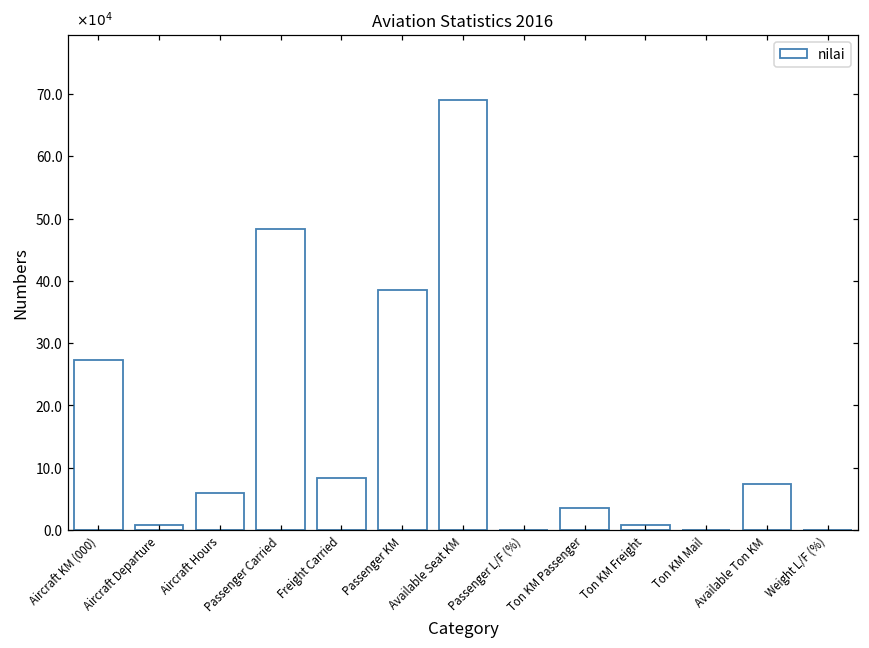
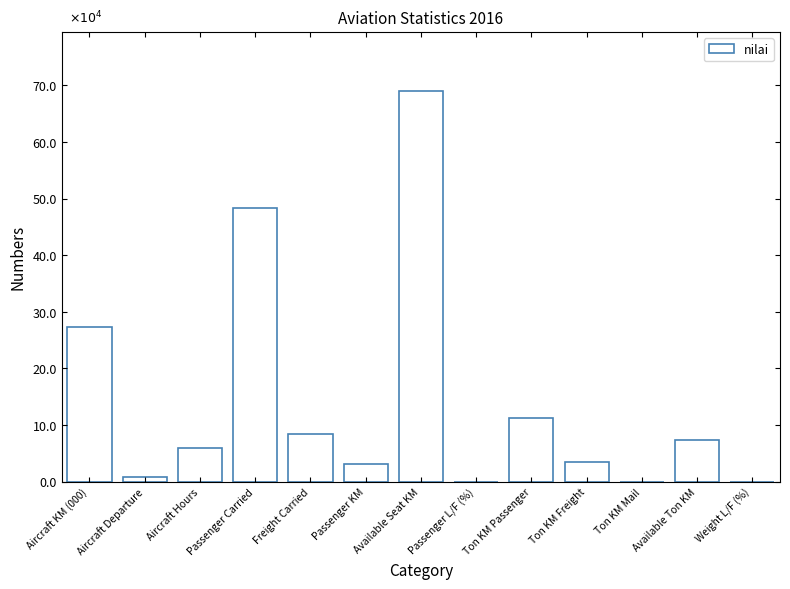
Passenger KM: 38 -> 3
Ton KM Passenger: 3 -> 11
Ton KM Freight: 1 -> 3
